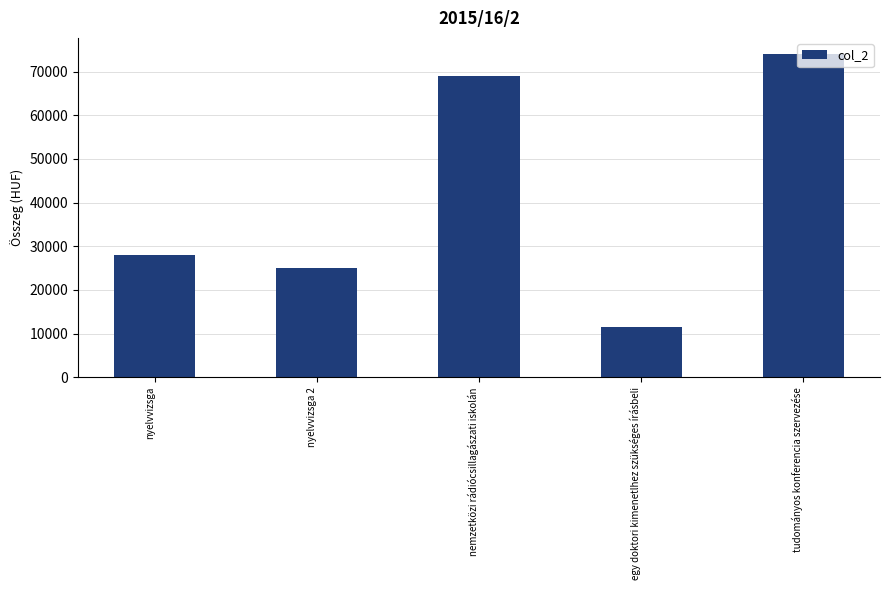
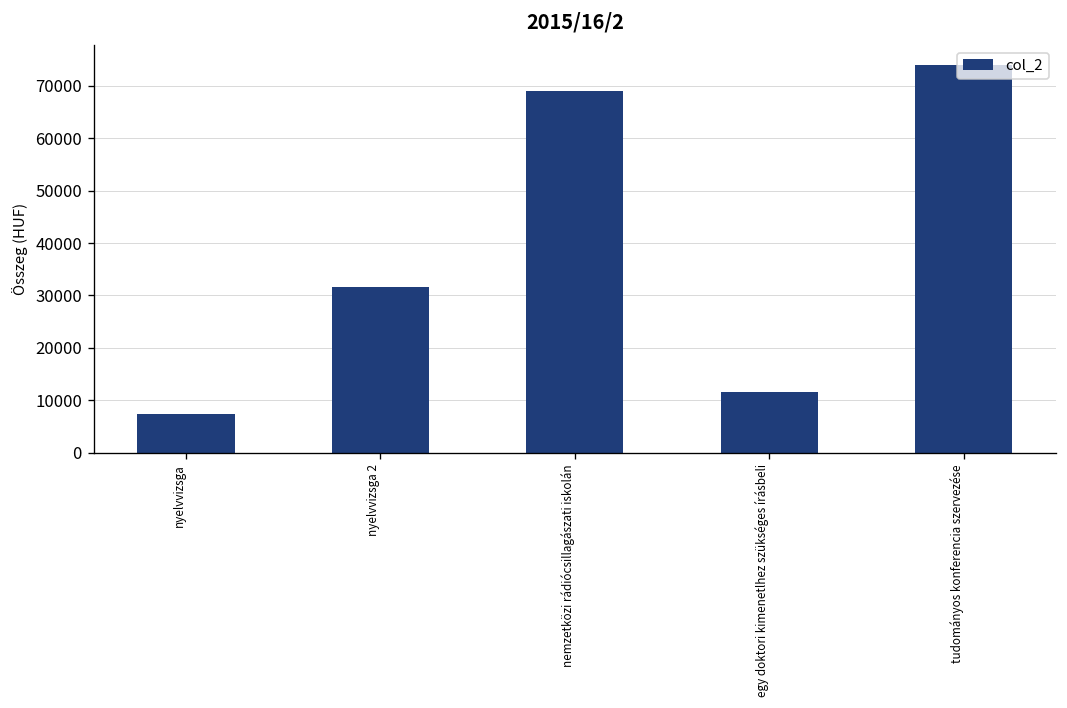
nyelvvizsga: 28000 -> 7000
nyelvvizsga 2: 25000 -> 32000
